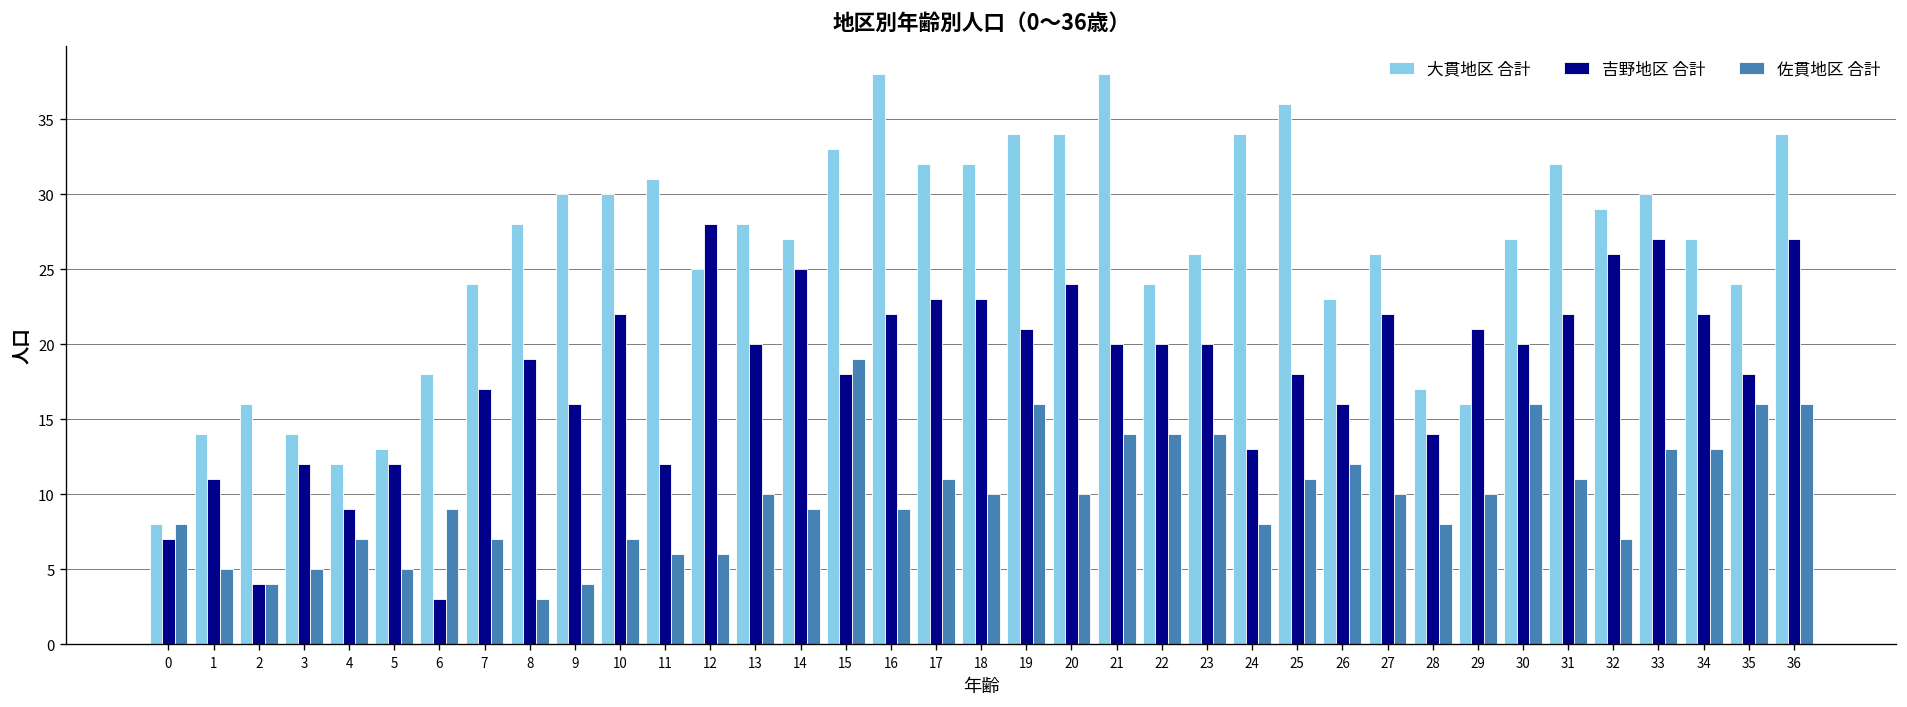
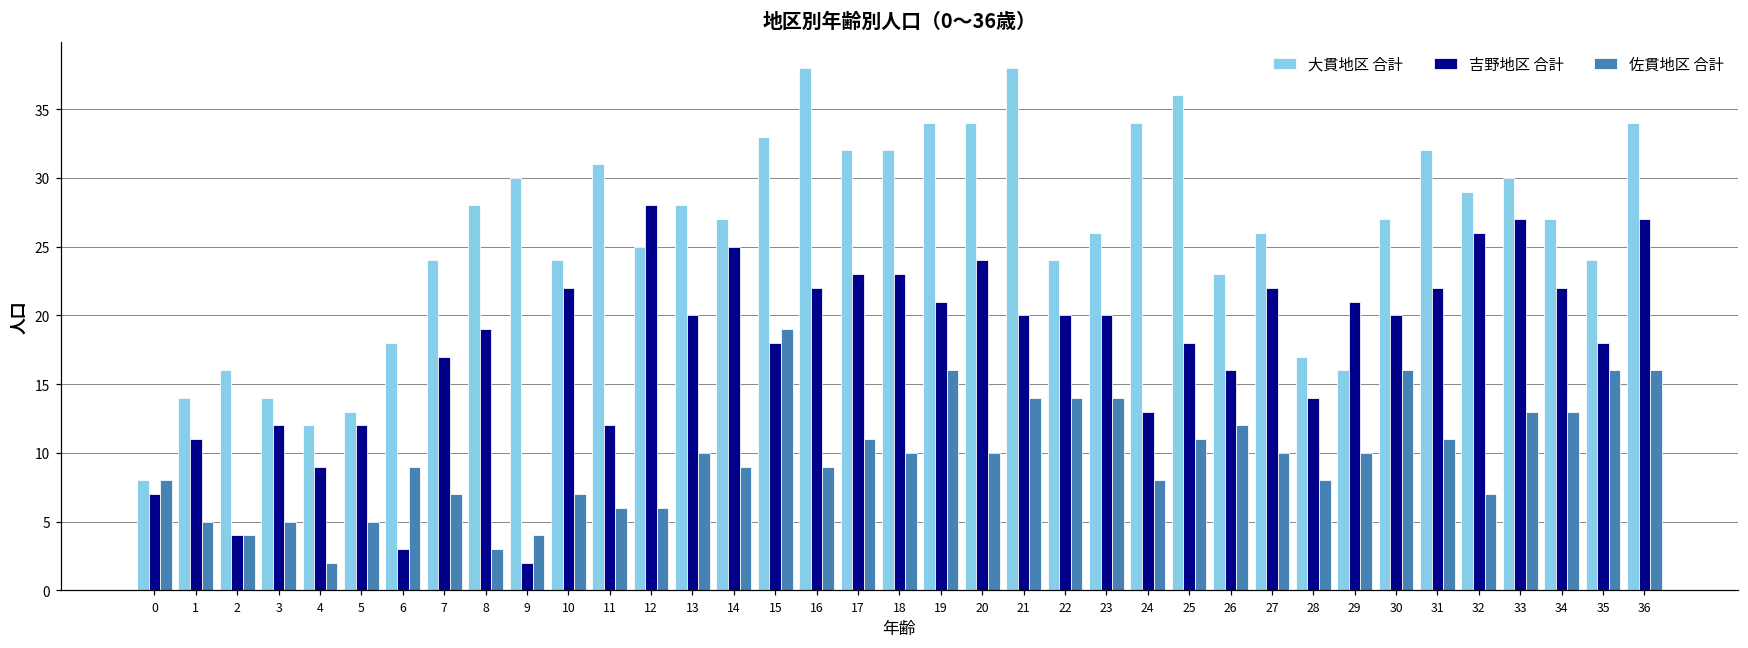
佐貫地区 合計, 4: 7 -> 2
吉野地区 合計, 9: 16 -> 2
大貫地区 合計, 10: 30 -> 24
